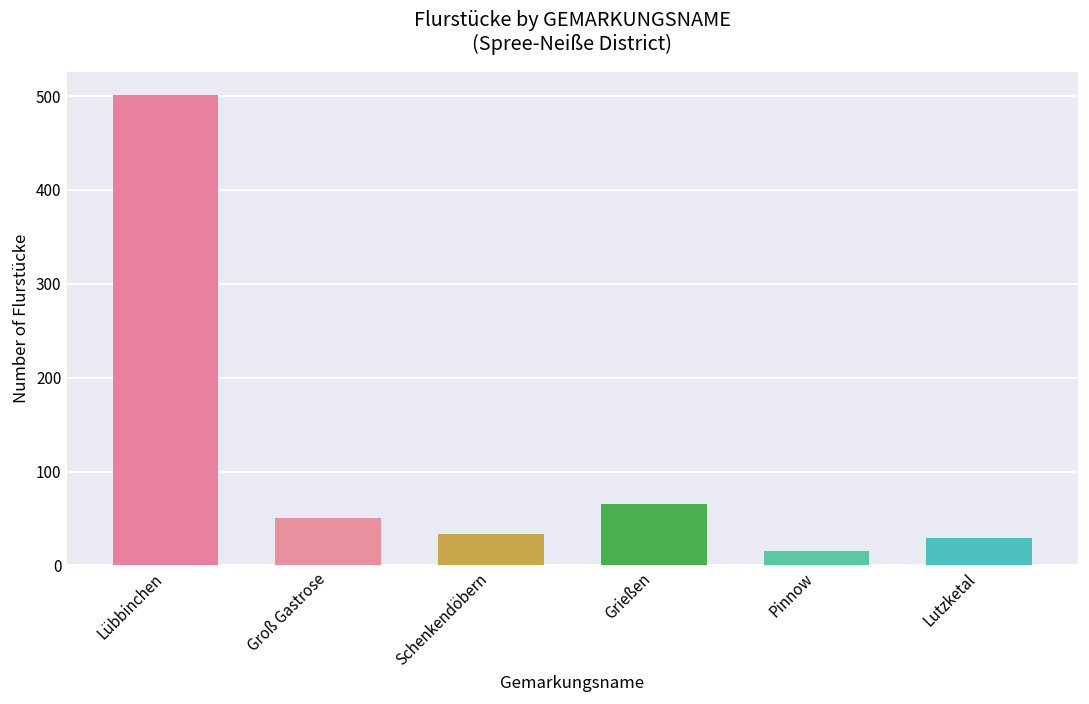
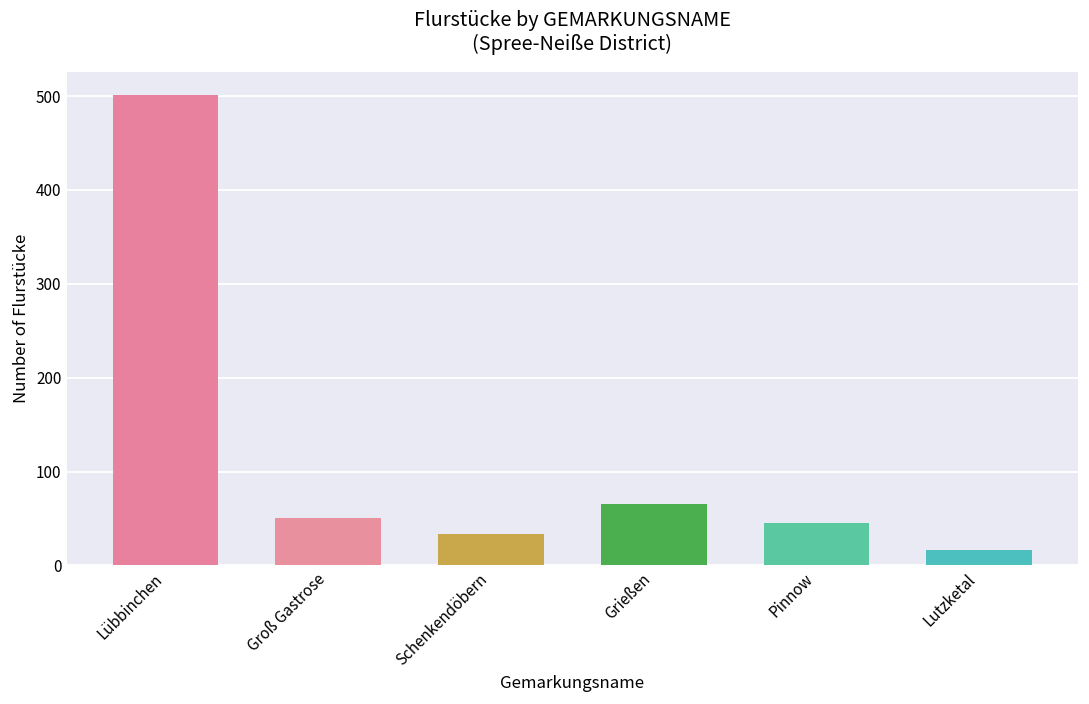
Pinnow: 20 -> 50
Lutzketal: 30 -> 20
